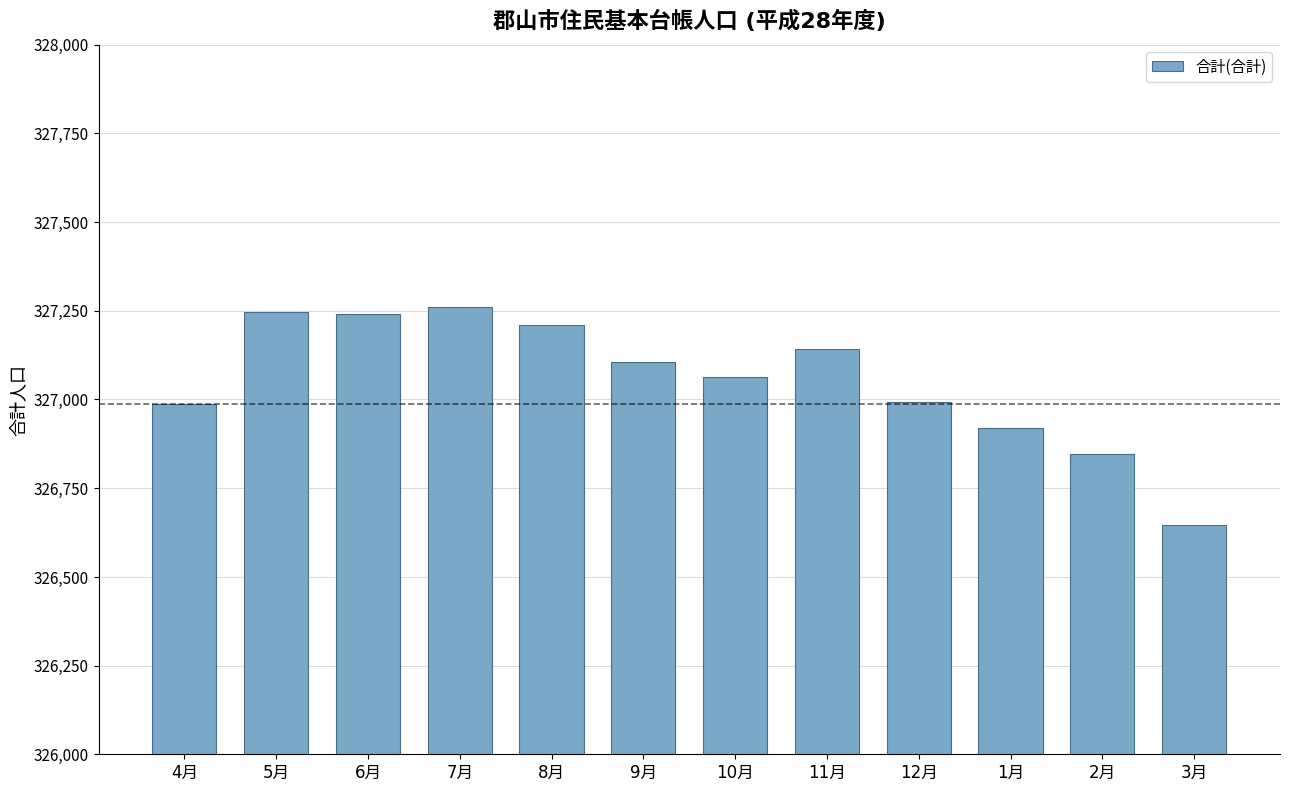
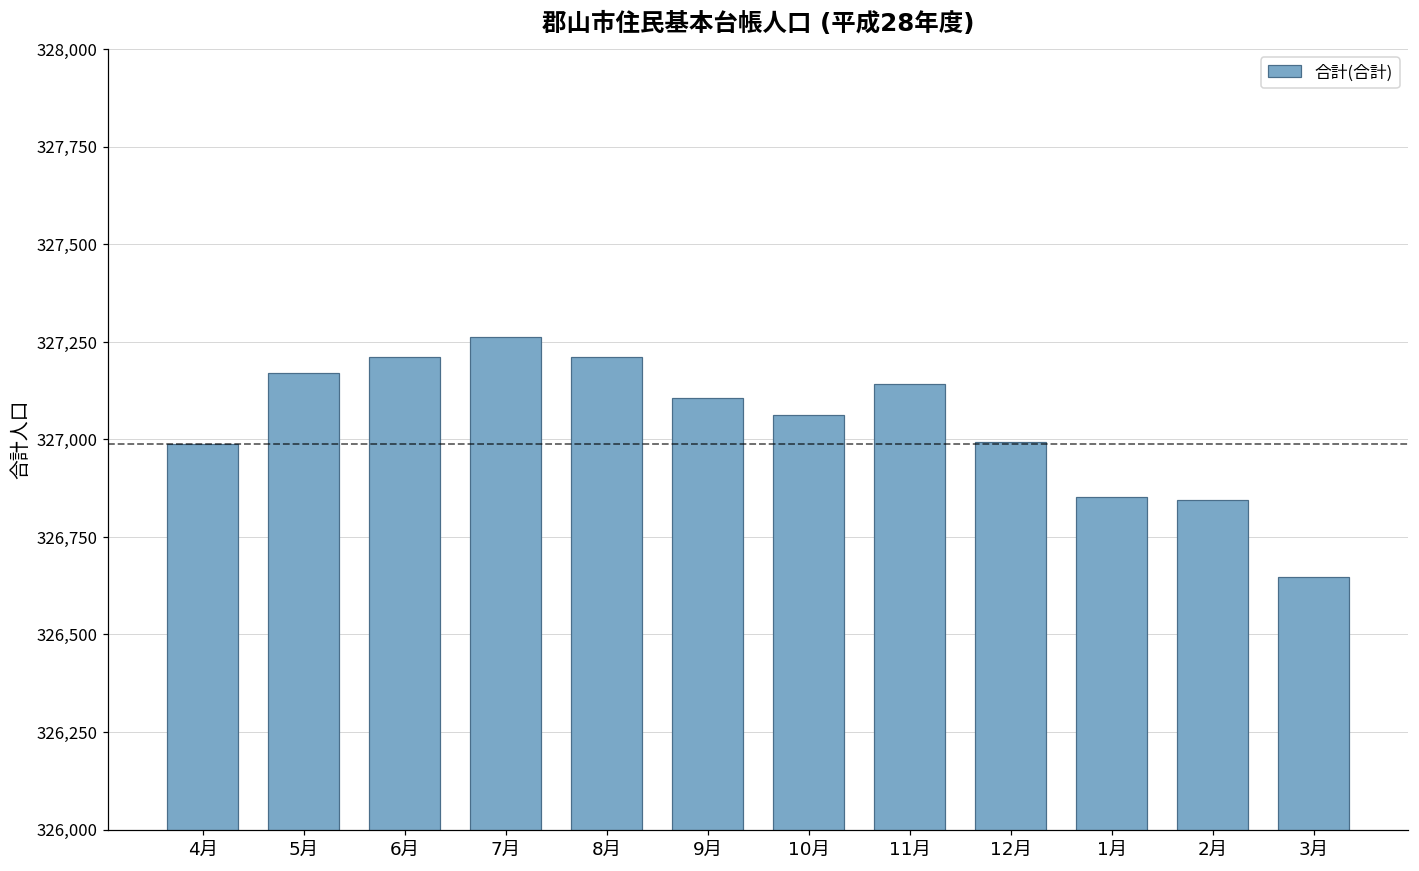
5月: 327,250 -> 327,170
6月: 327,240 -> 327,210
1月: 326,920 -> 326,850
